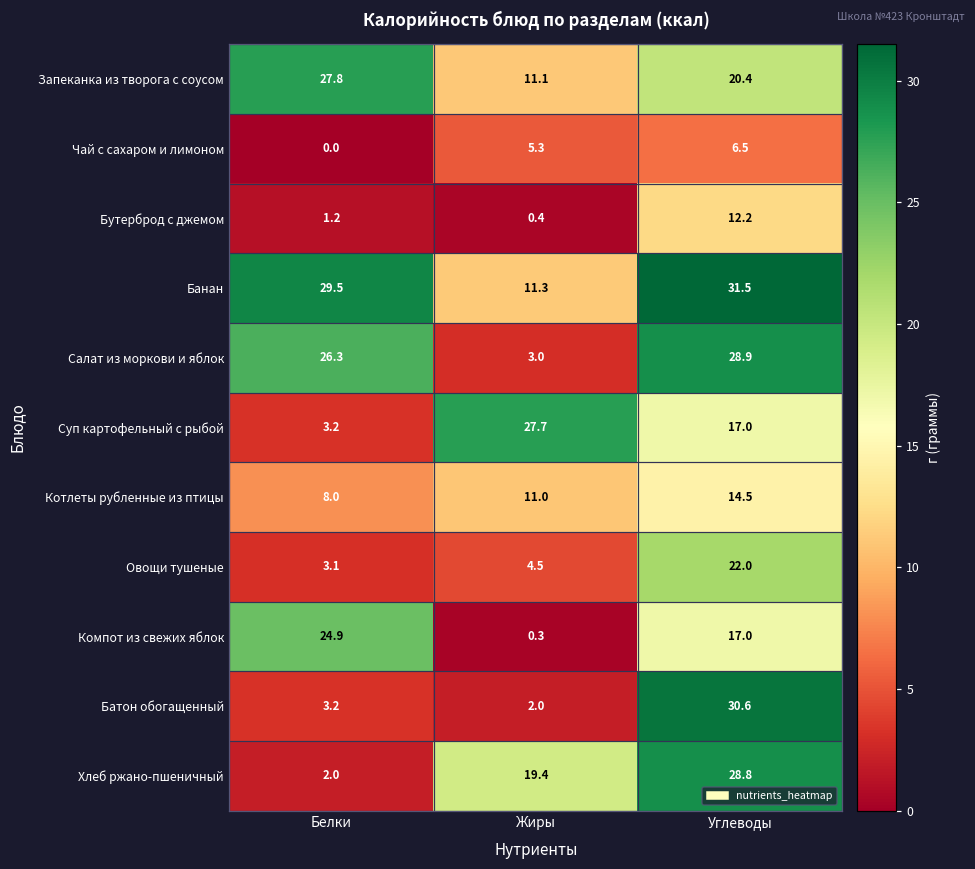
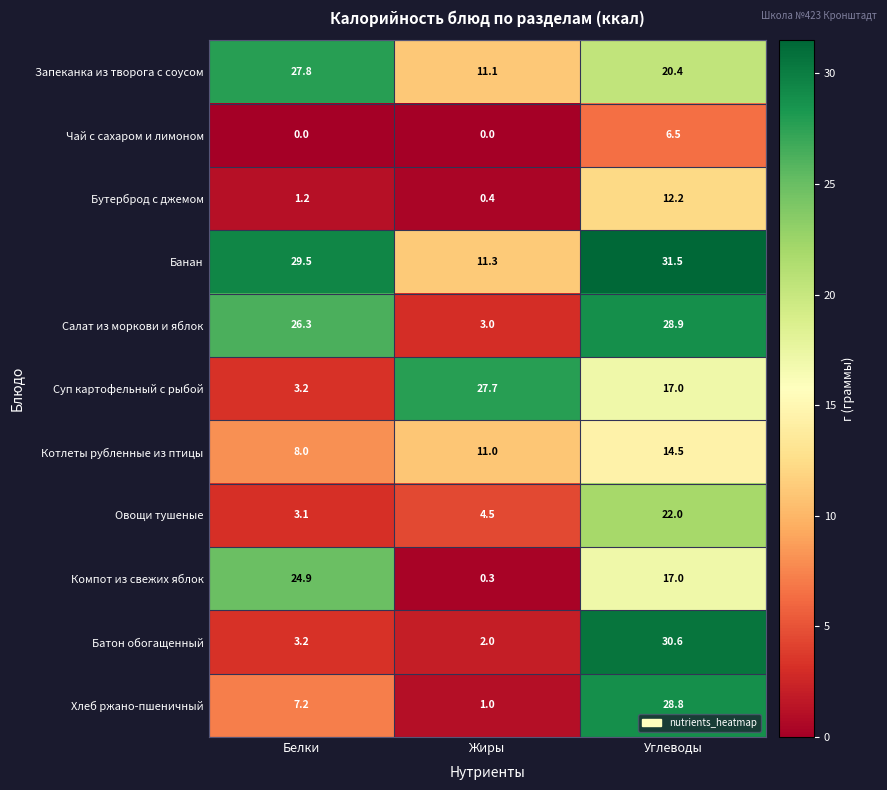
Чай с сахаром и лимоном, Жиры: 5.3 -> 0.0
Хлеб ржано-пшеничный, Белки: 2.0 -> 7.2
Хлеб ржано-пшеничный, Жиры: 19.4 -> 1.0
